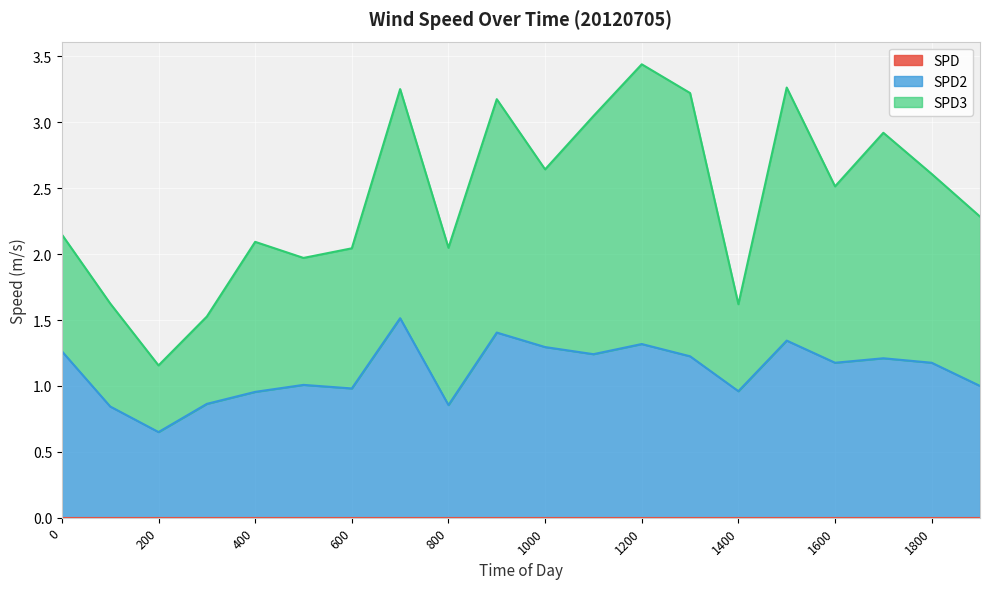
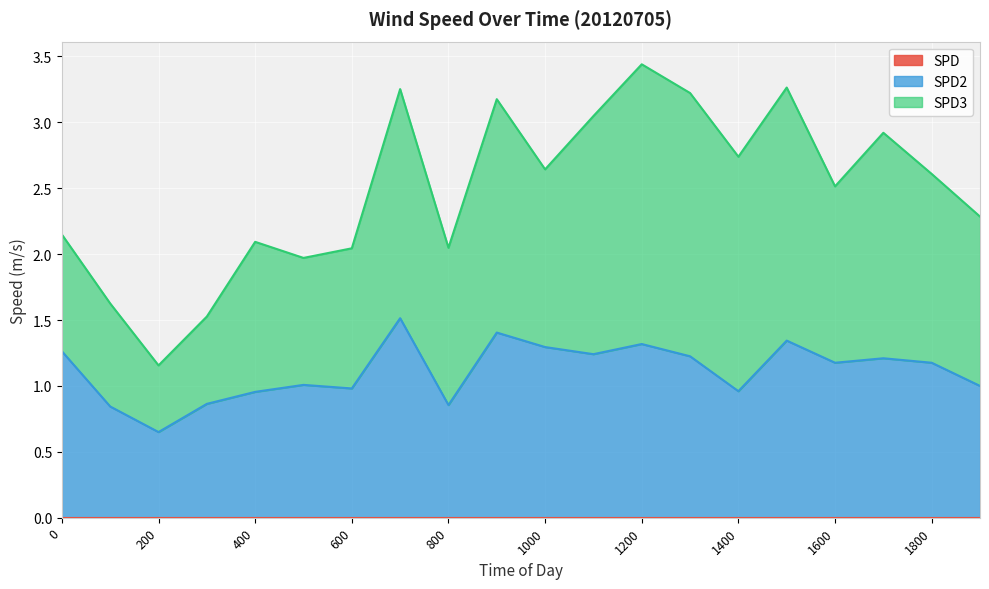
SPD3, 1400: 0.66 -> 1.78
